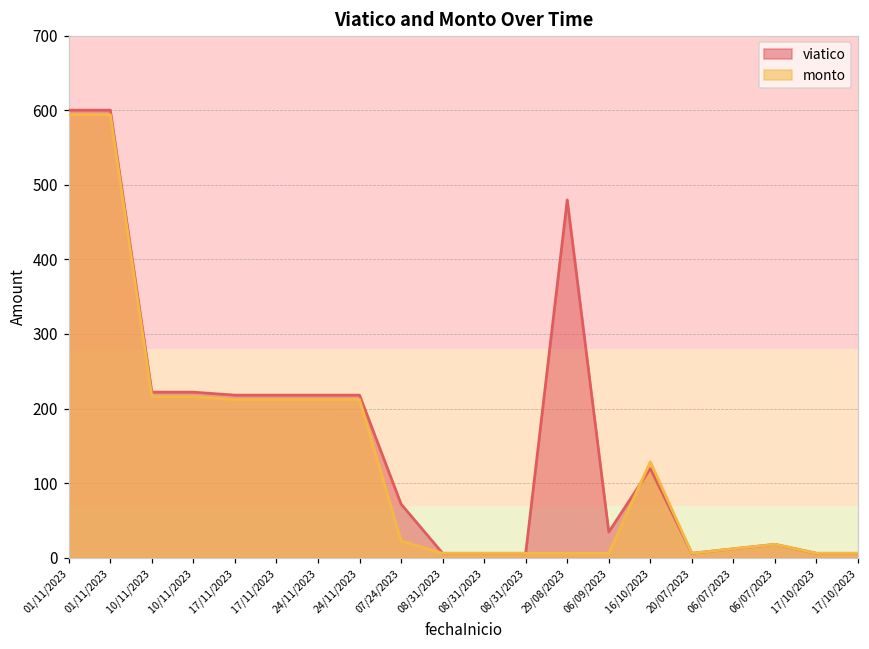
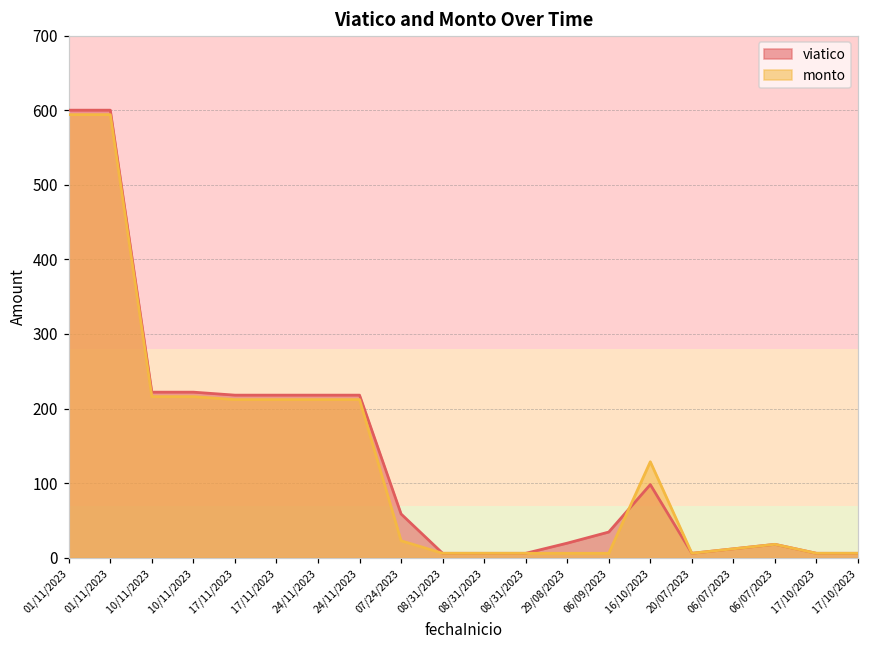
viatico, 07/24/2023: 70 -> 60
viatico, 29/08/2023: 480 -> 20
viatico, 16/10/2023: 120 -> 100
